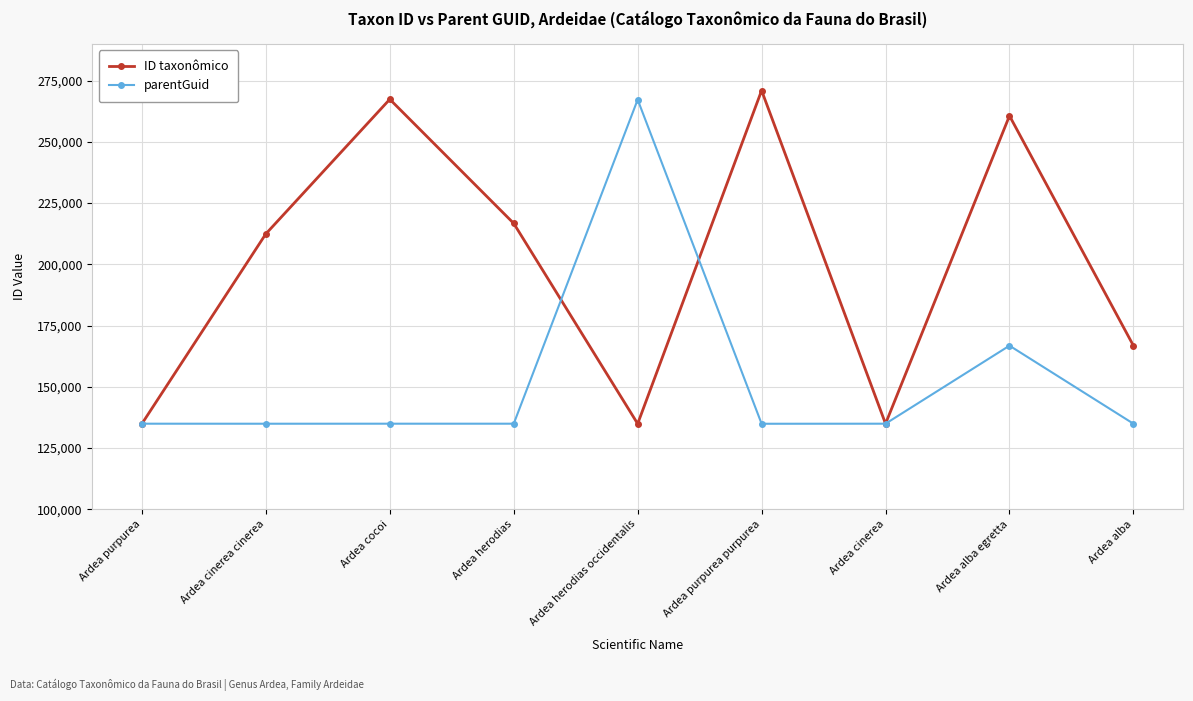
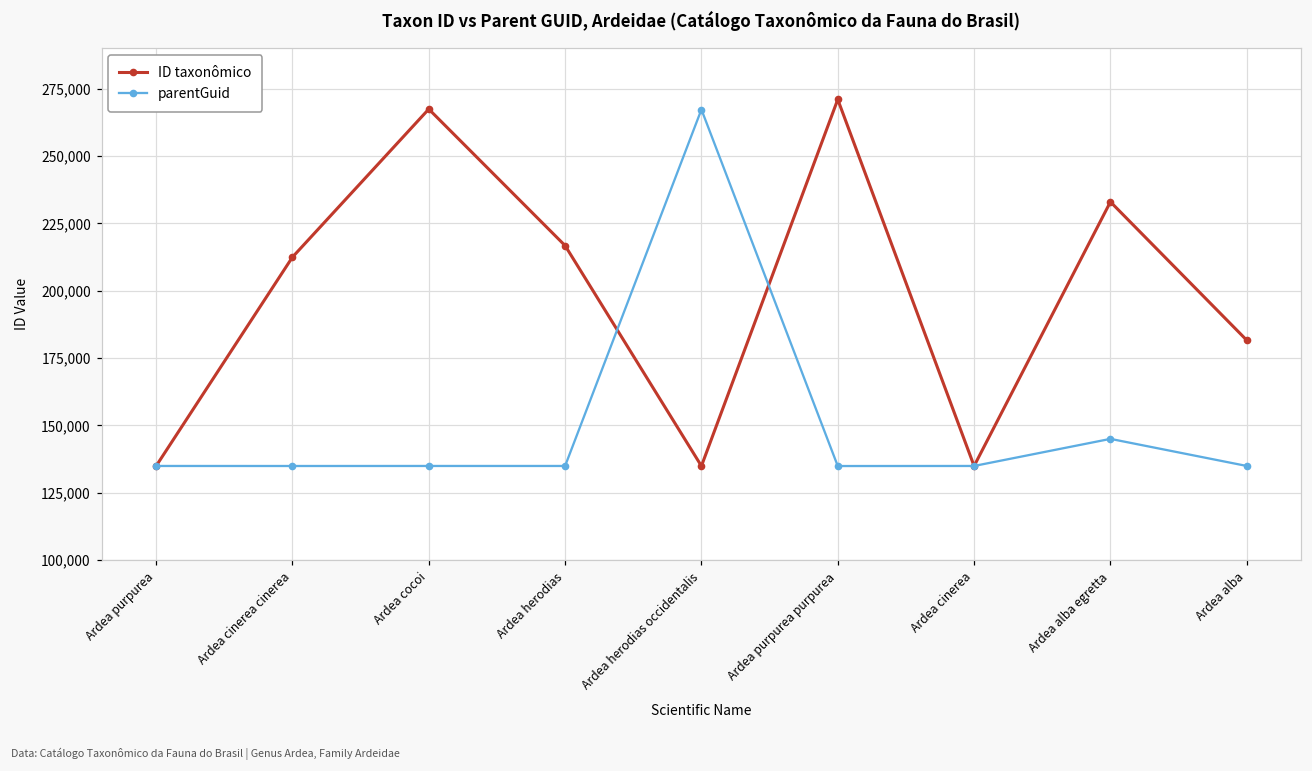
ID taxonômico, Ardea alba egretta: 261,000 -> 233,000
parentGuid, Ardea alba egretta: 167,000 -> 145,000
ID taxonômico, Ardea alba: 167,000 -> 182,000
